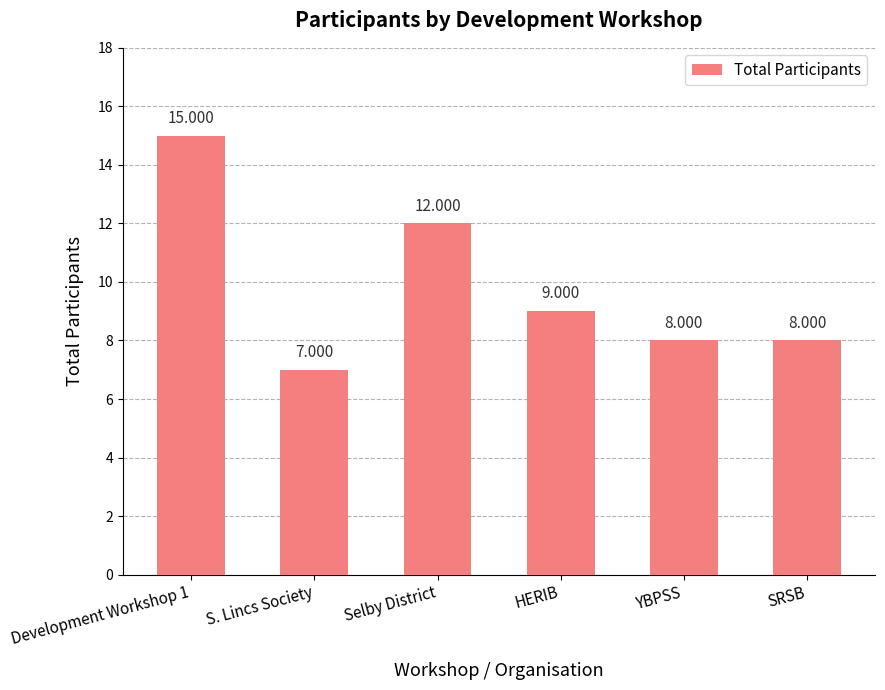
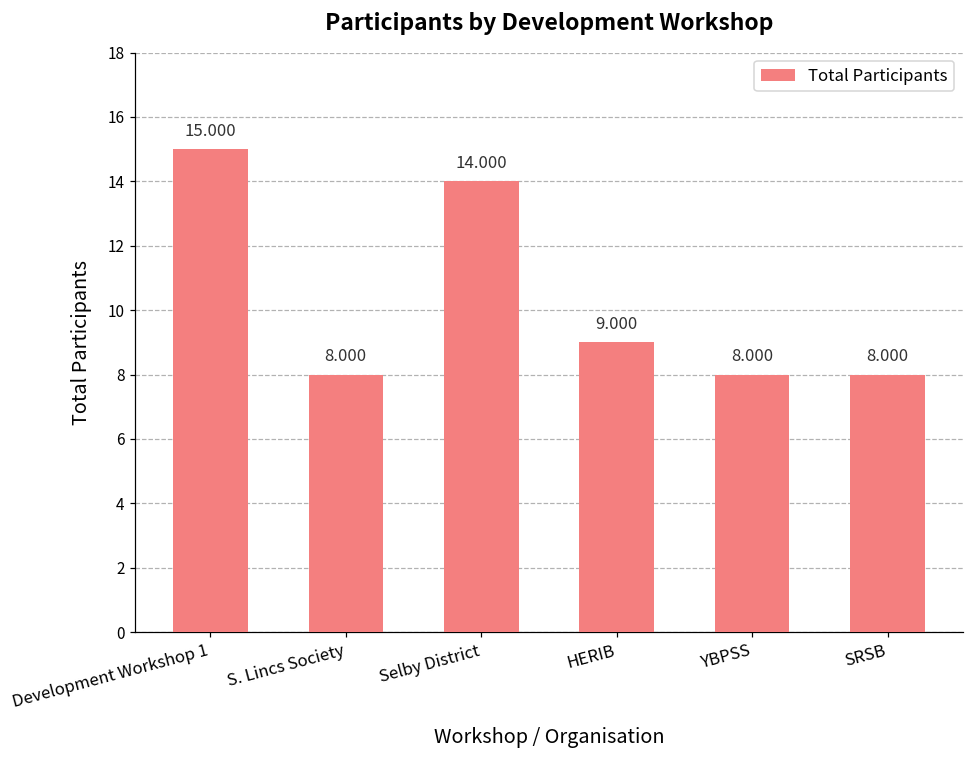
S. Lincs Society: 7.000 -> 8.000
Selby District: 12.000 -> 14.000
